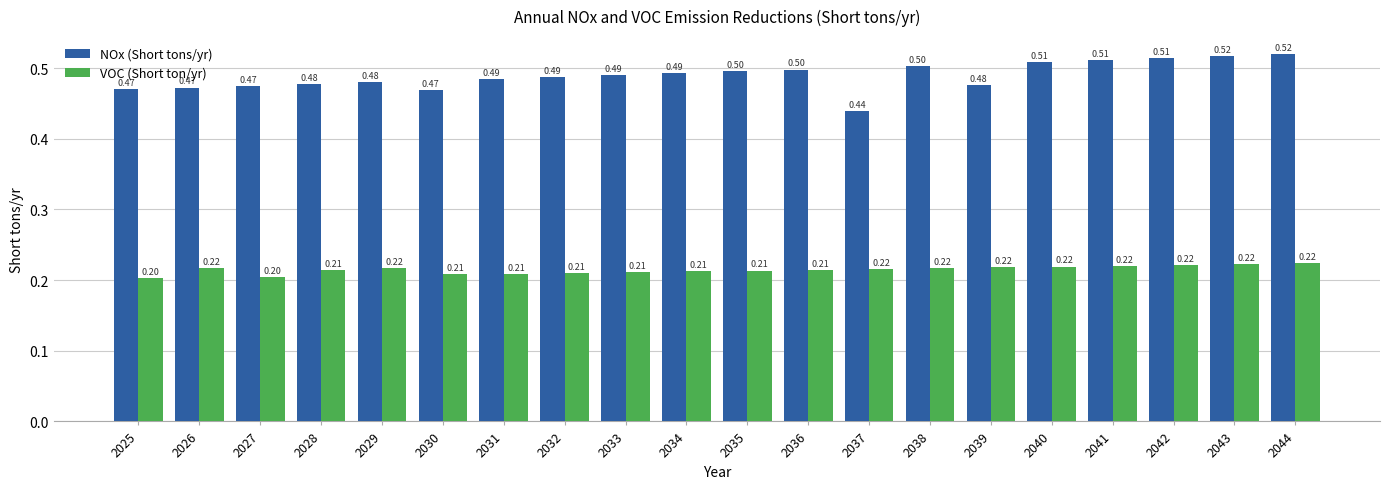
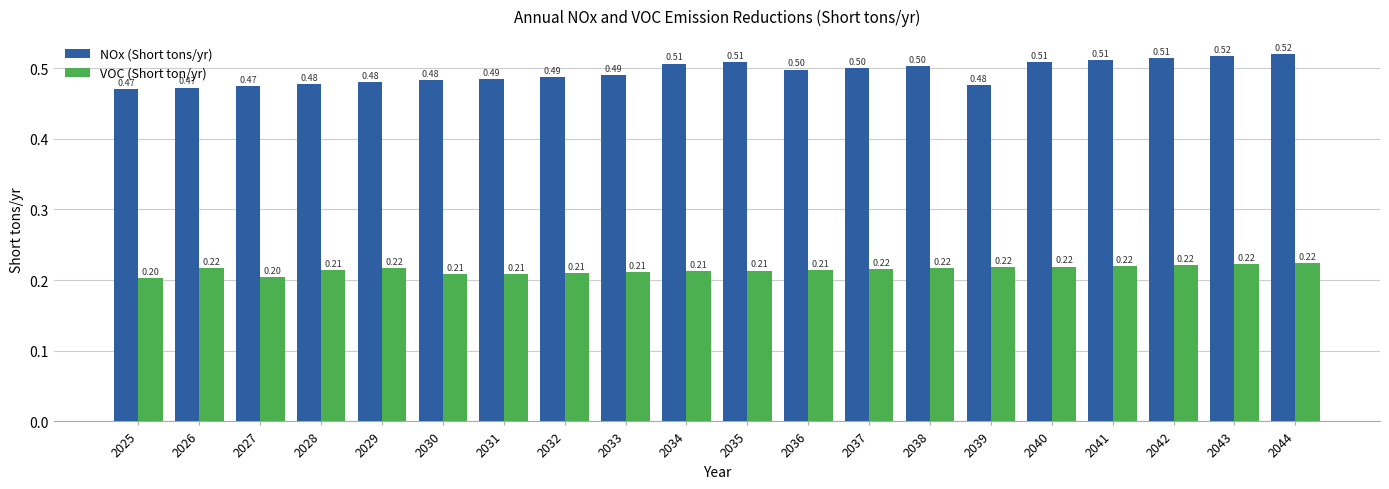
NOx (Short tons/yr), 2030: 0.47 -> 0.48
NOx (Short tons/yr), 2034: 0.49 -> 0.51
NOx (Short tons/yr), 2035: 0.50 -> 0.51
NOx (Short tons/yr), 2037: 0.44 -> 0.50
